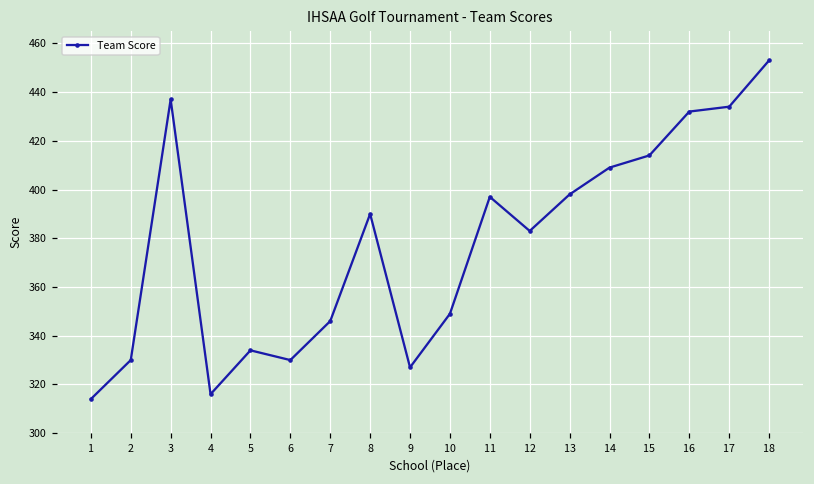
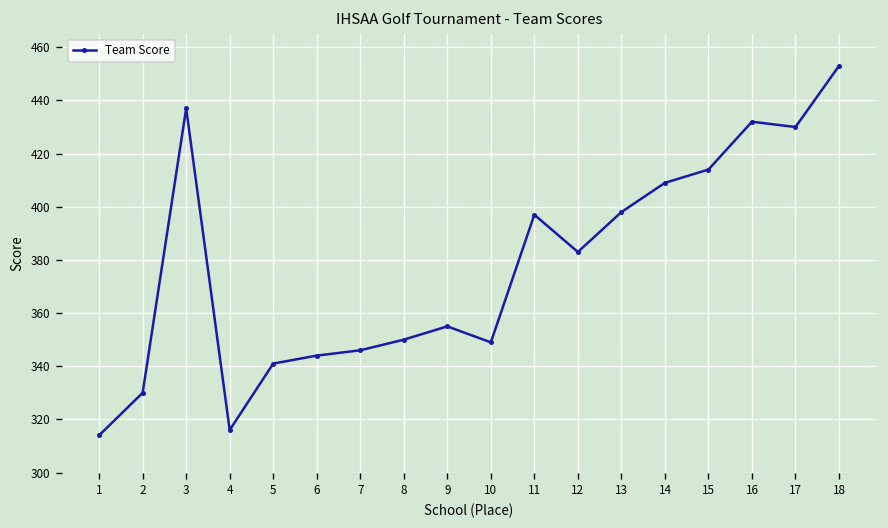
5: 334 -> 341
6: 330 -> 344
8: 390 -> 350
9: 327 -> 355
17: 434 -> 430
